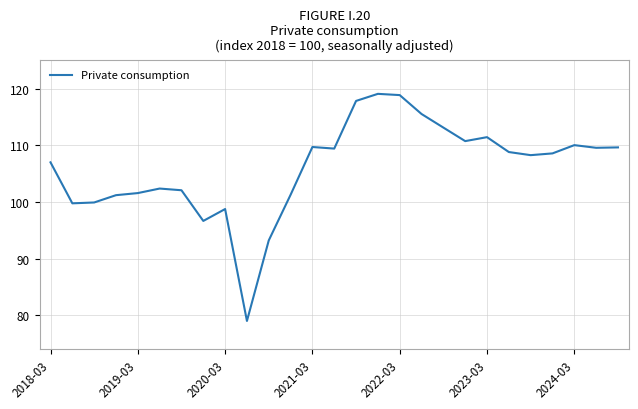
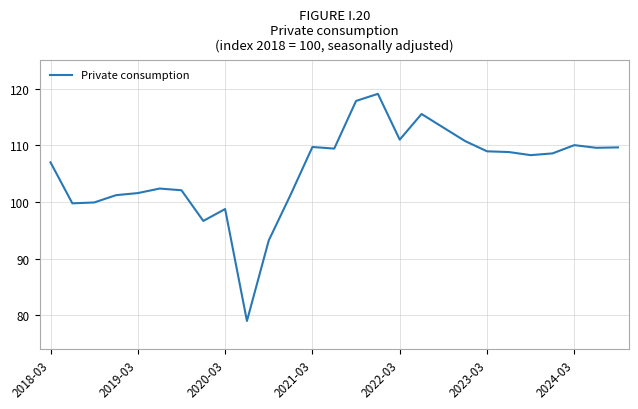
2022-03: 119 -> 111
2023-03: 111 -> 109
